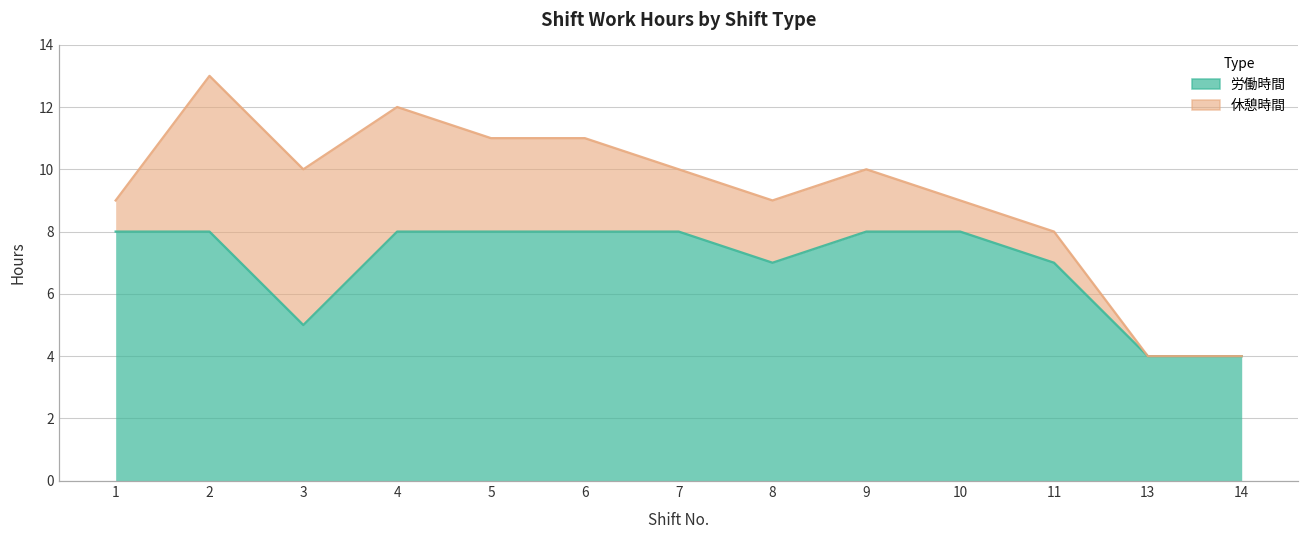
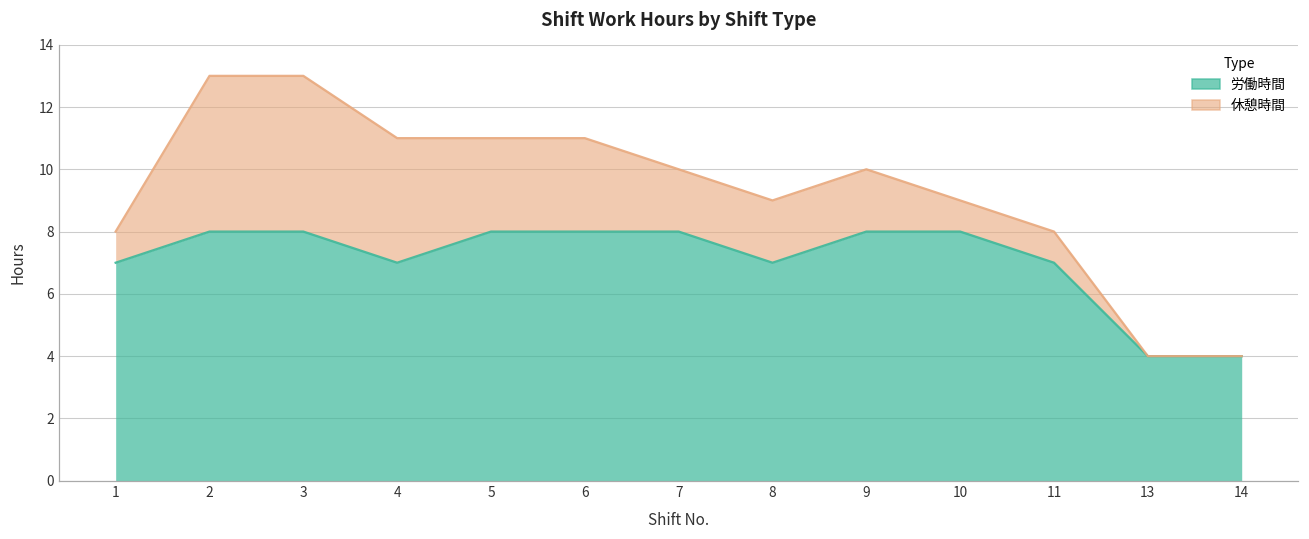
労働時間, 1: 8 -> 7
労働時間, 3: 5 -> 8
労働時間, 4: 8 -> 7
